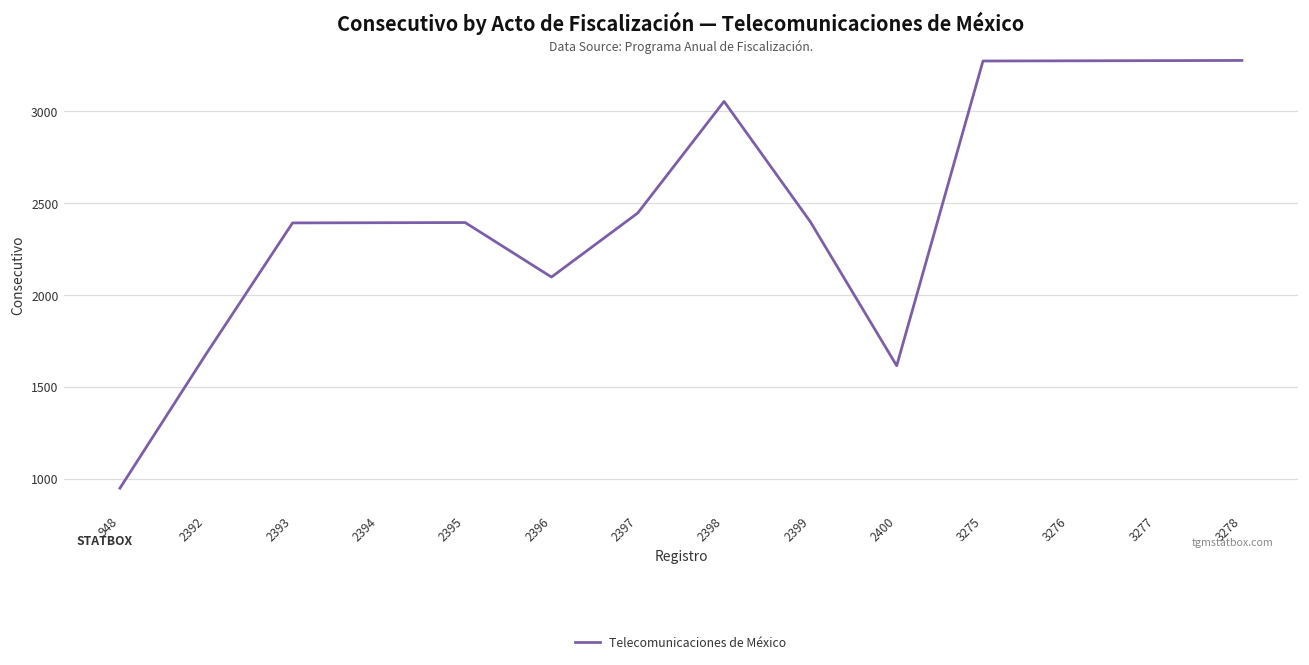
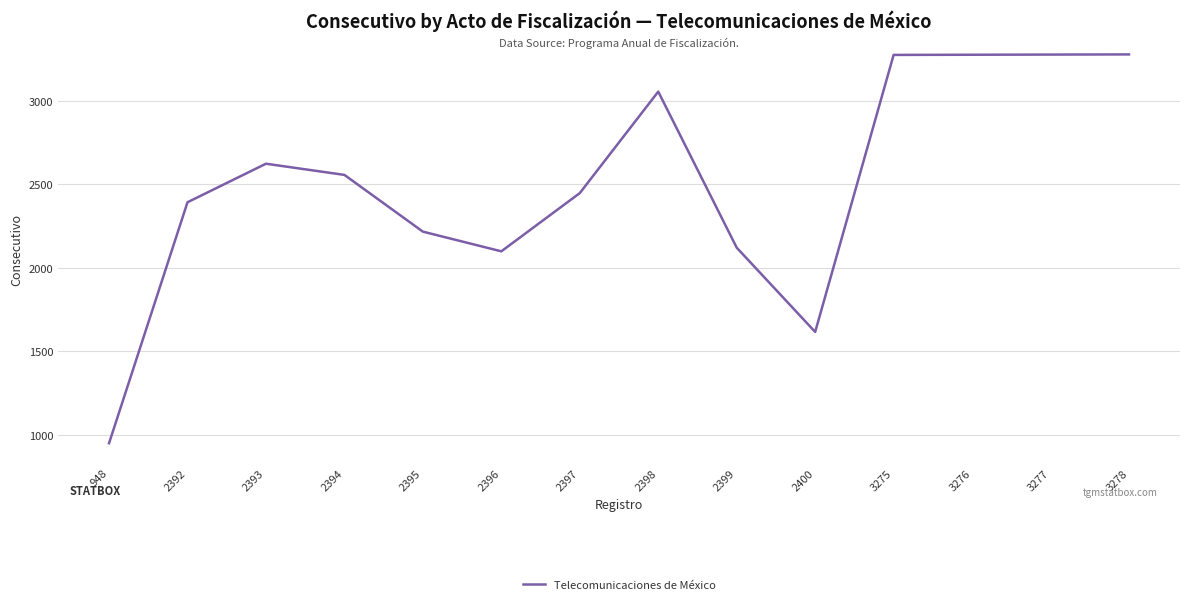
2392: 1680 -> 2390
2393: 2390 -> 2620
2394: 2390 -> 2560
2395: 2400 -> 2220
2399: 2400 -> 2120
